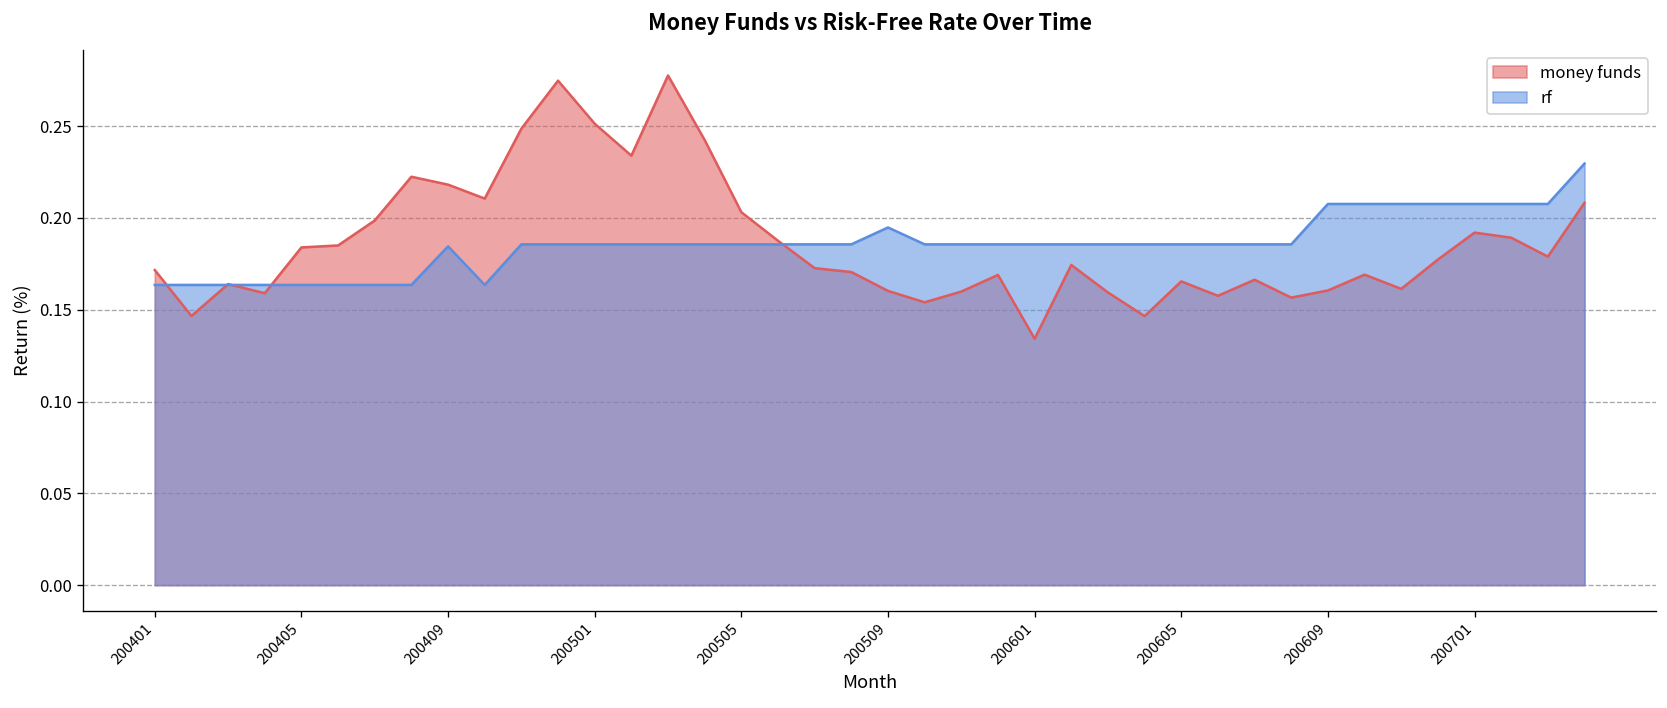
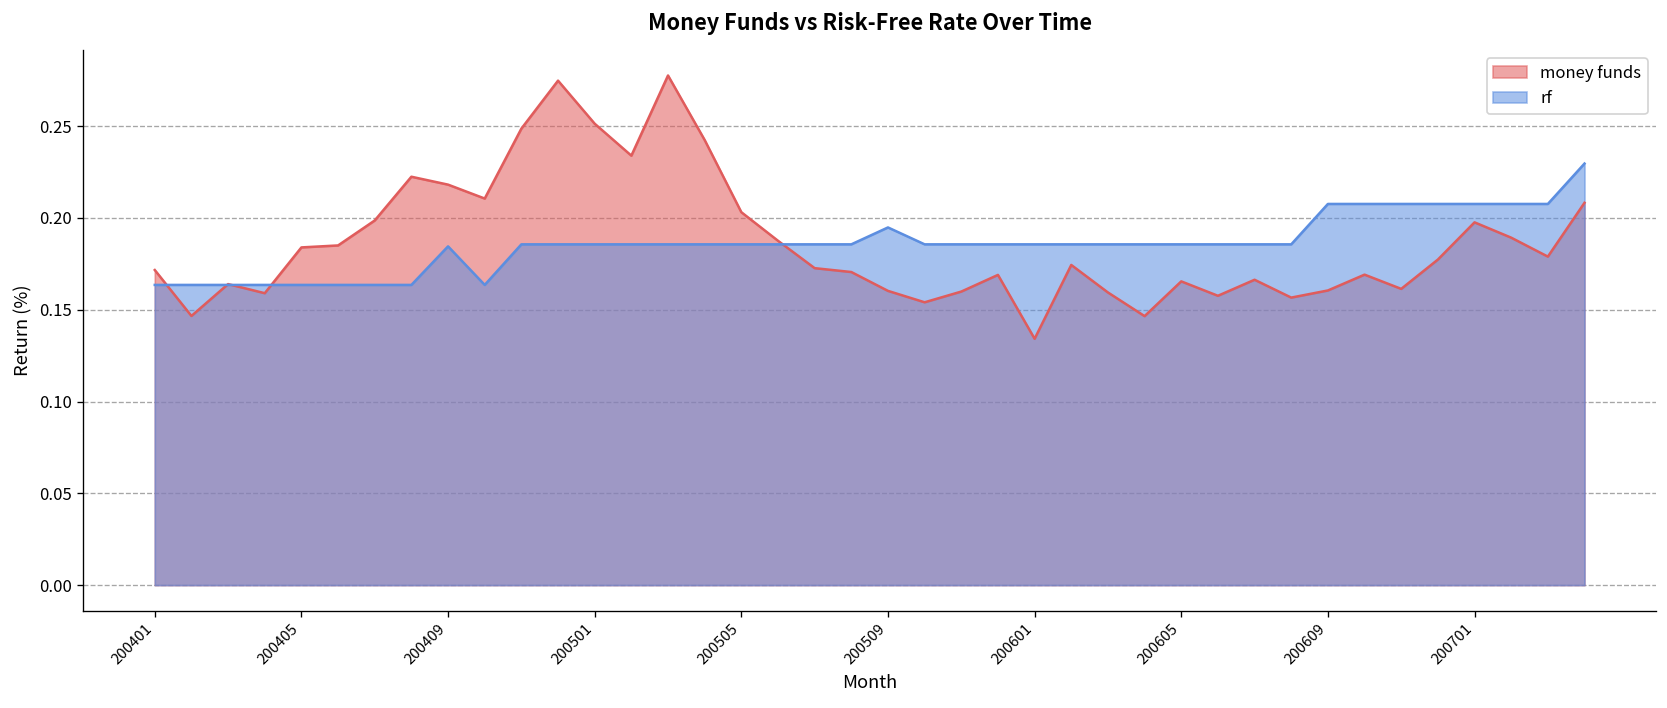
money funds, 200701: 0.192 -> 0.198
